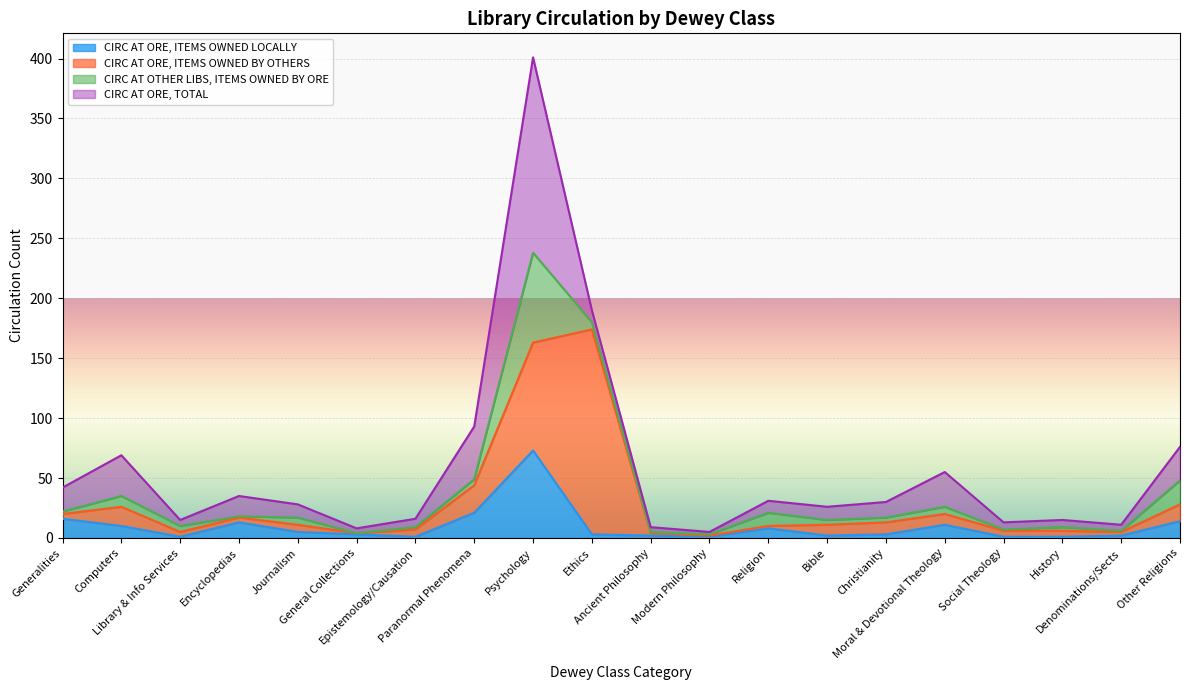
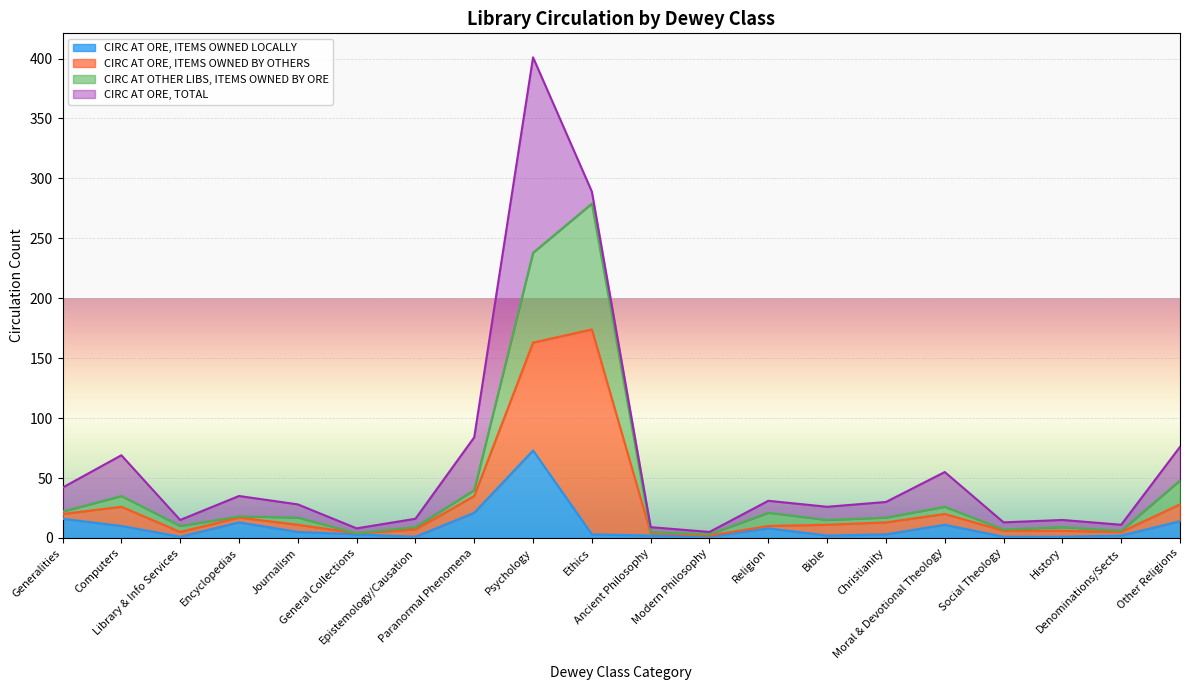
CIRC AT ORE, ITEMS OWNED BY OTHERS, Paranormal Phenomena: 23 -> 14
CIRC AT OTHER LIBS, ITEMS OWNED BY ORE, Ethics: 6 -> 105
